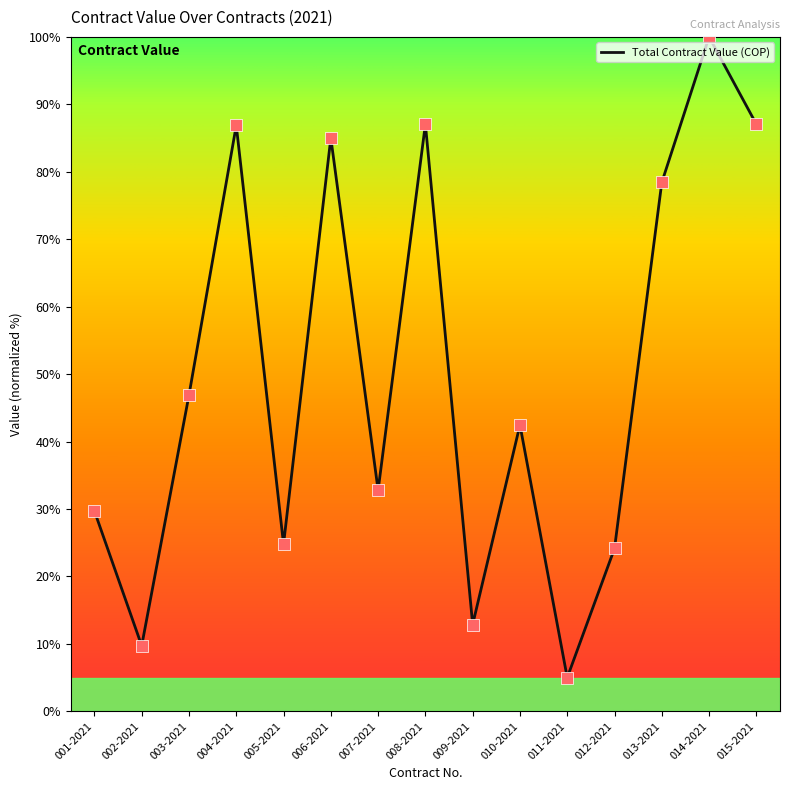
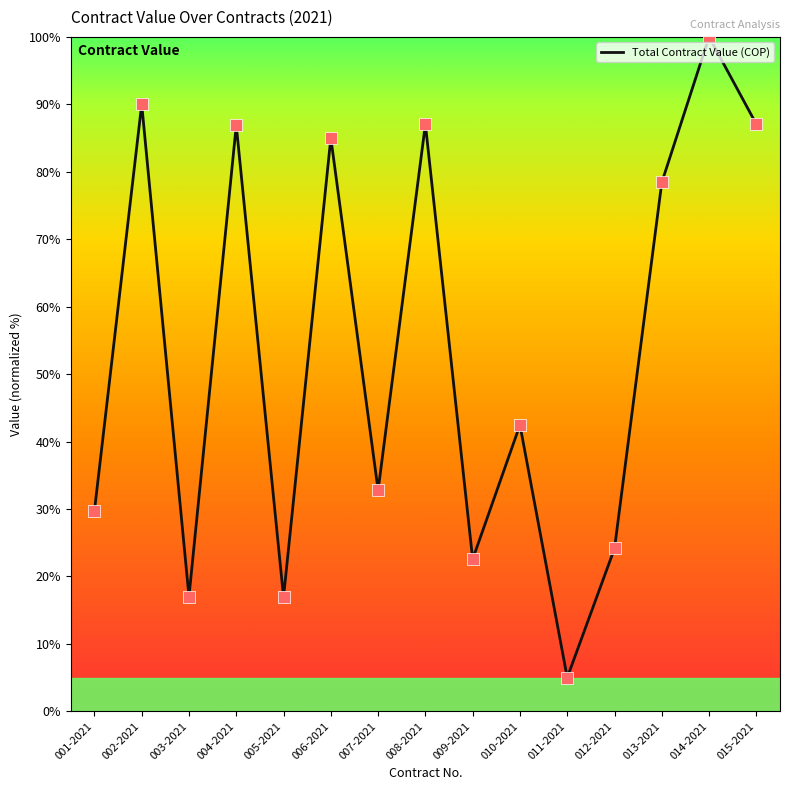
002-2021: 10% -> 90%
003-2021: 47% -> 17%
005-2021: 25% -> 17%
009-2021: 13% -> 23%
